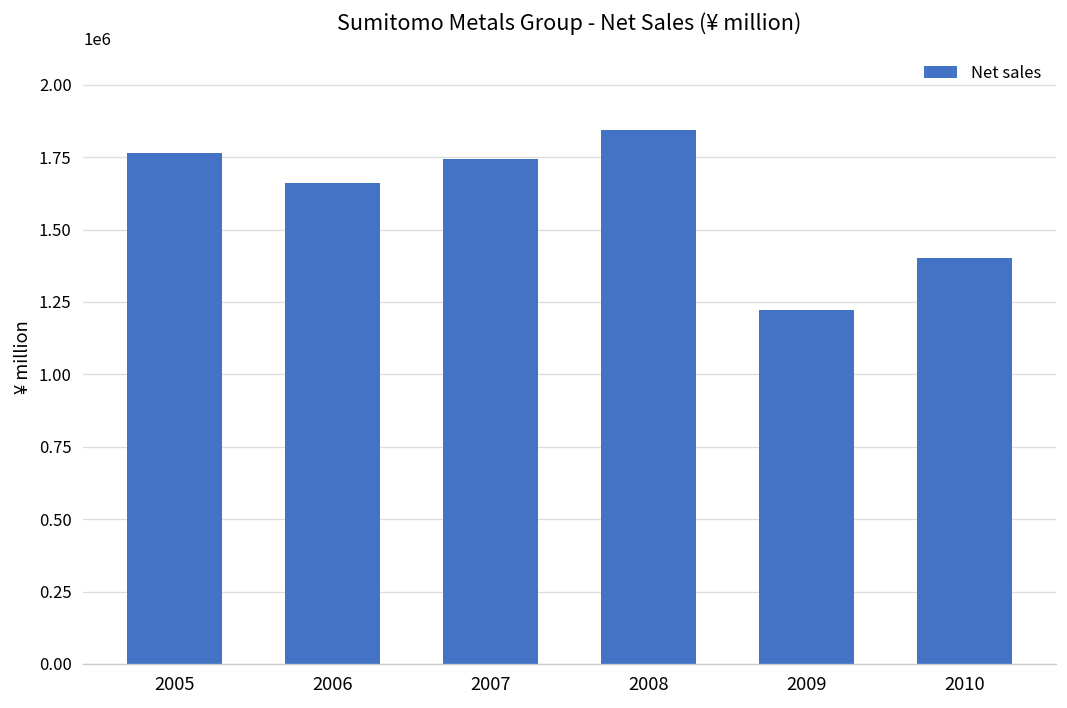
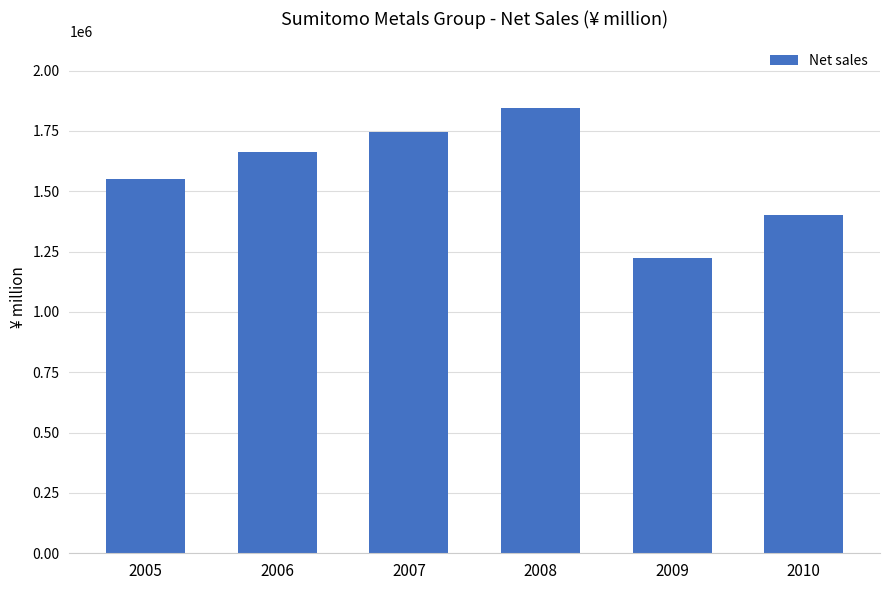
2005: 1770000 -> 1550000
